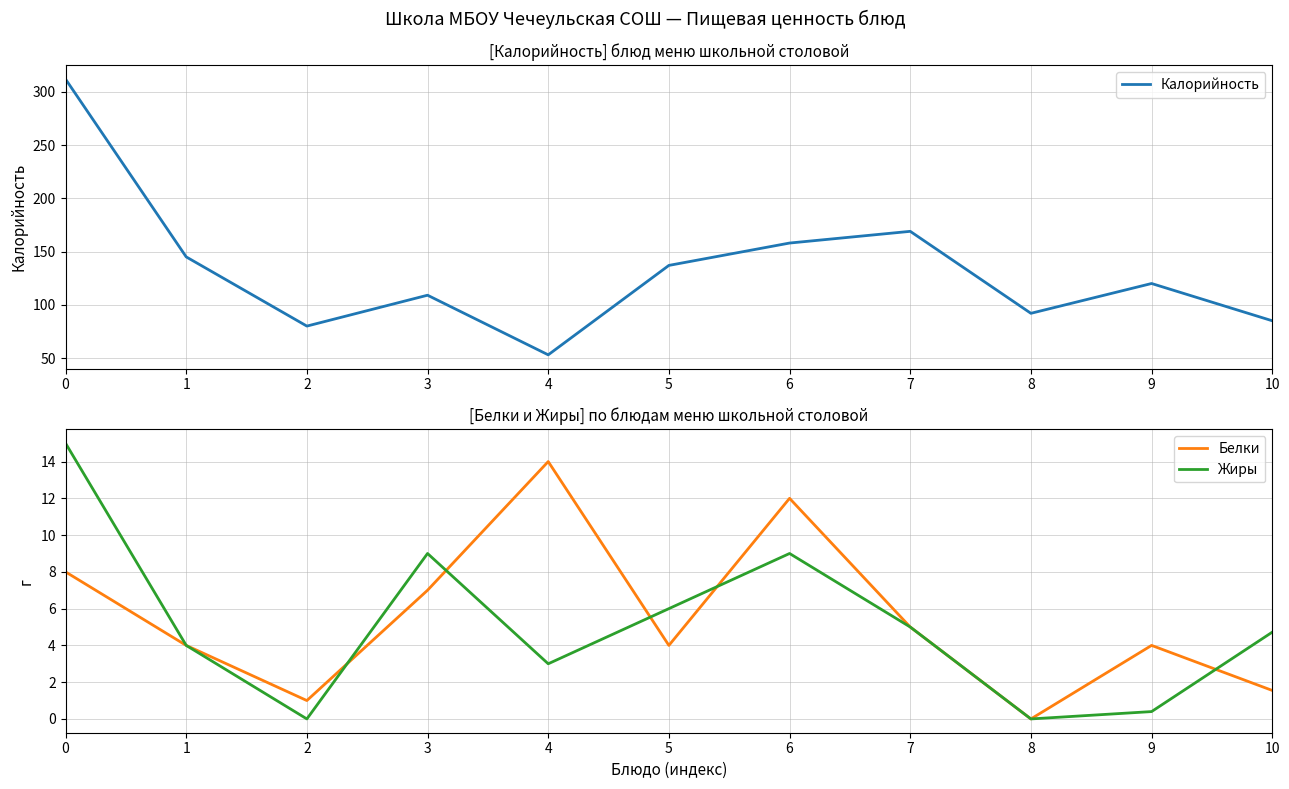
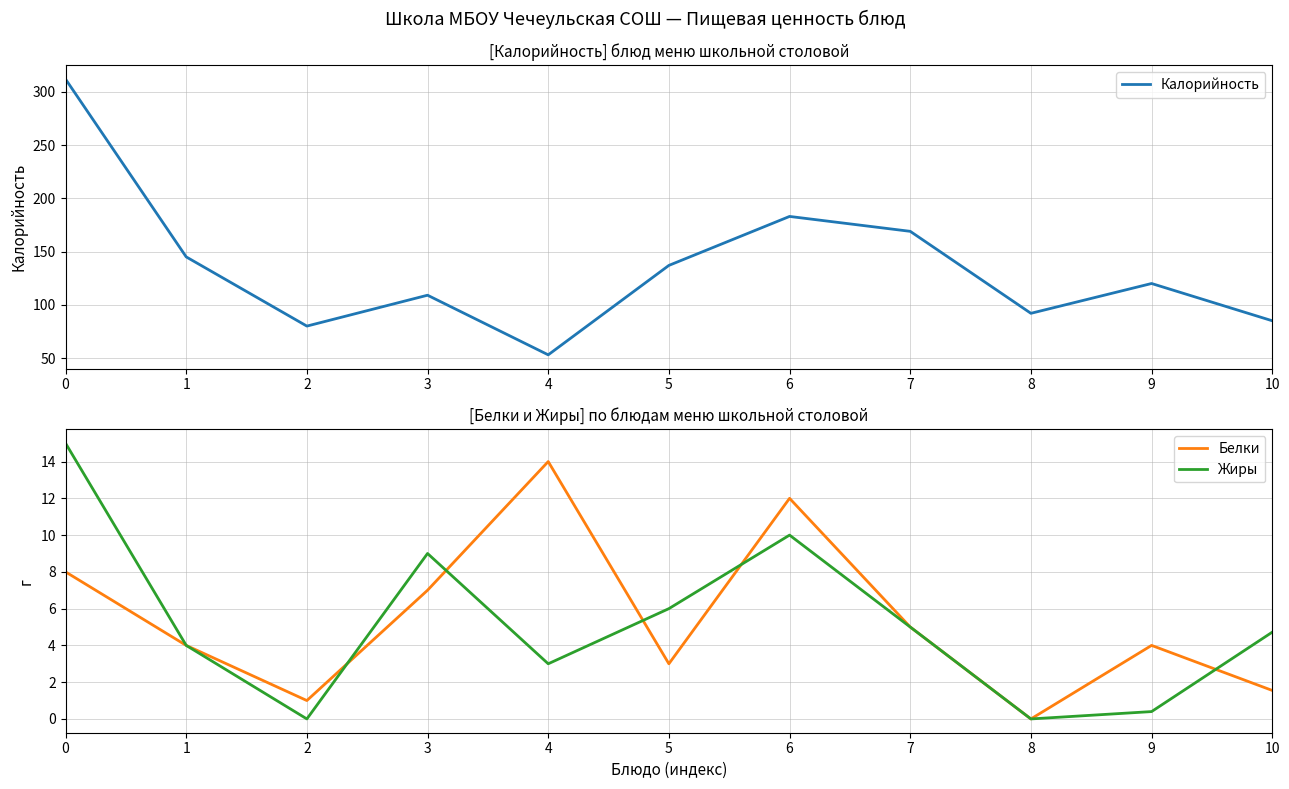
[Калорийность] блюд меню школьной столовой, 6: 158 -> 183
[Белки и Жиры] по блюдам меню школьной столовой, Белки, 5: 4 -> 3
[Белки и Жиры] по блюдам меню школьной столовой, Жиры, 6: 9 -> 10
